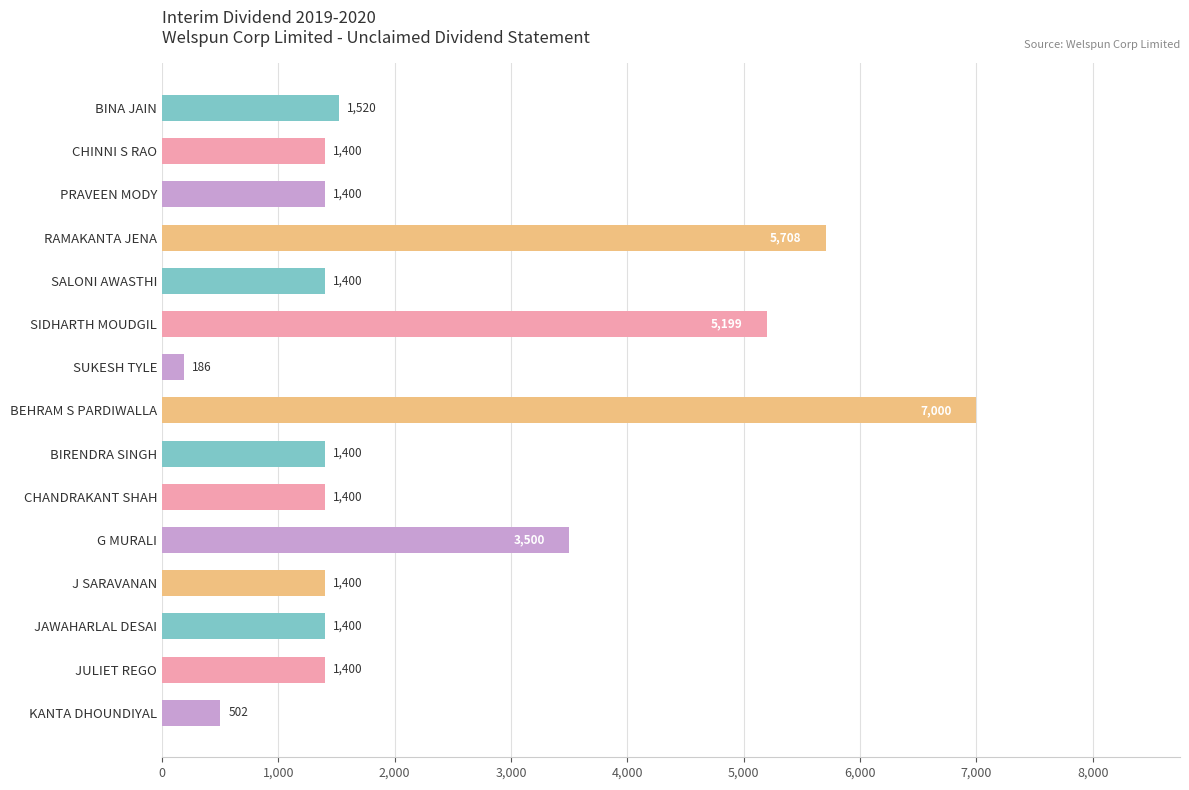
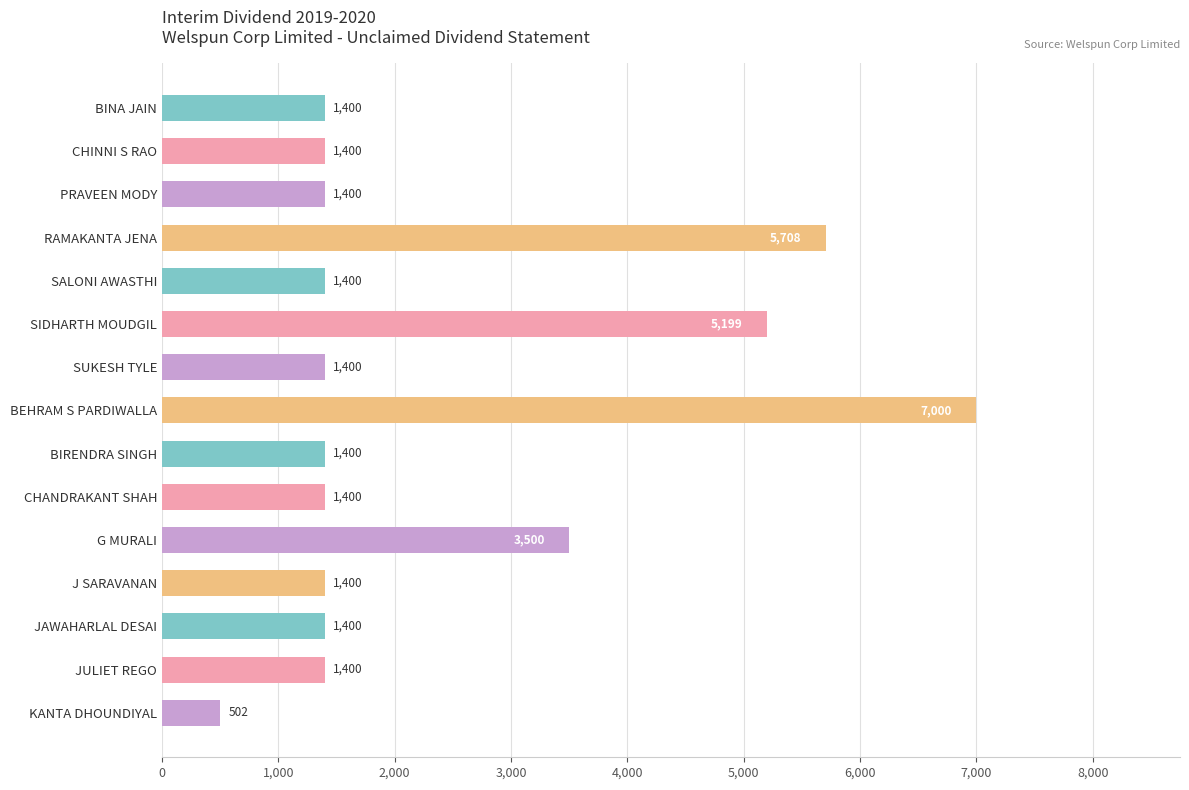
BINA JAIN: 1,520 -> 1,400
SUKESH TYLE: 186 -> 1,400
